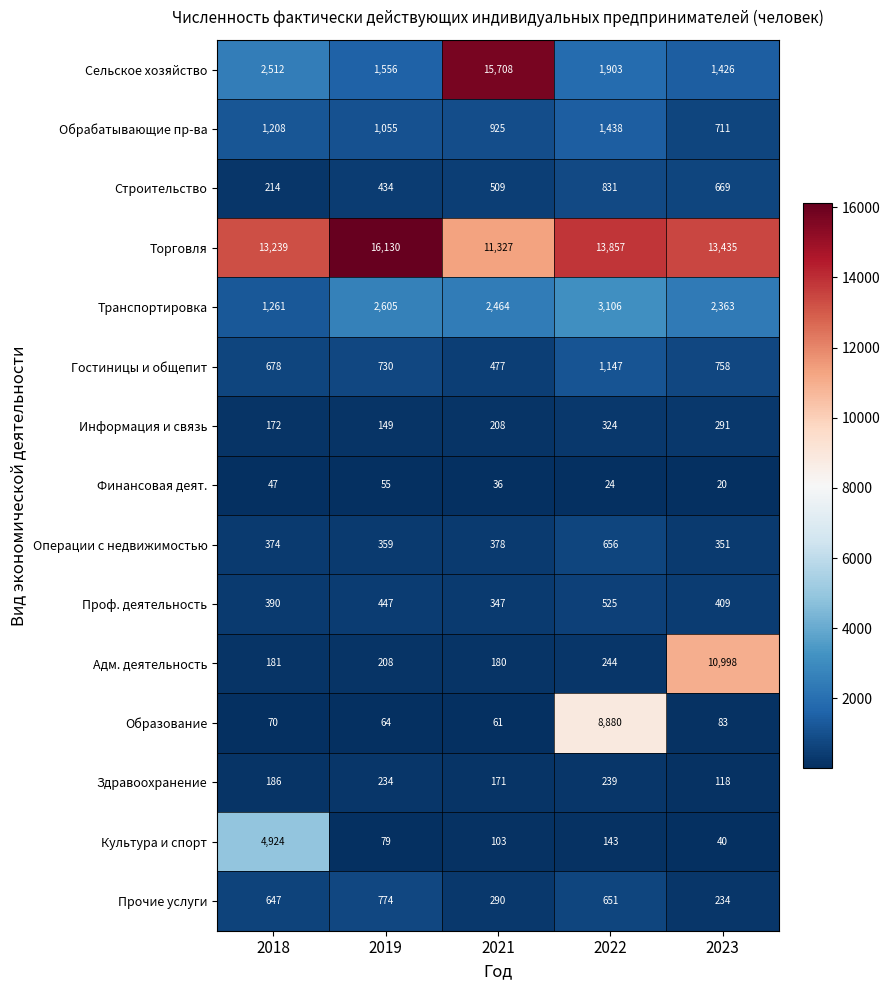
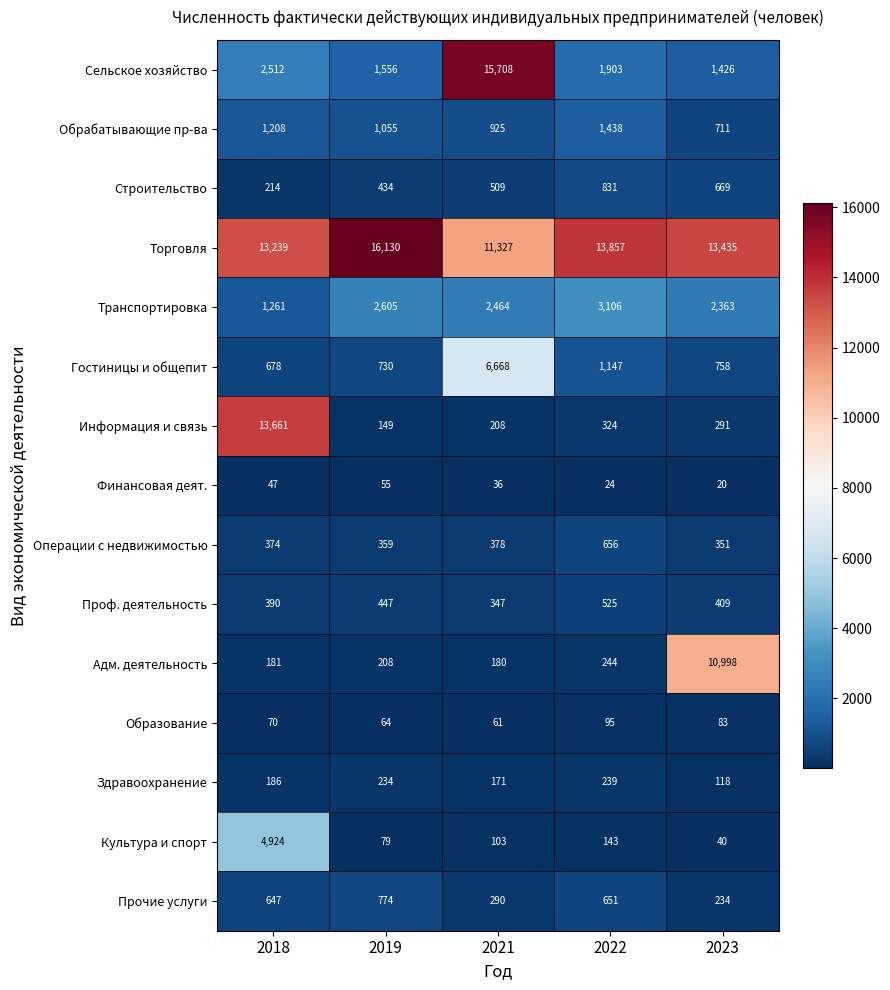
Гостиницы и общепит, 2021: 477 -> 6,668
Информация и связь, 2018: 172 -> 13,661
Образование, 2022: 8,880 -> 95
